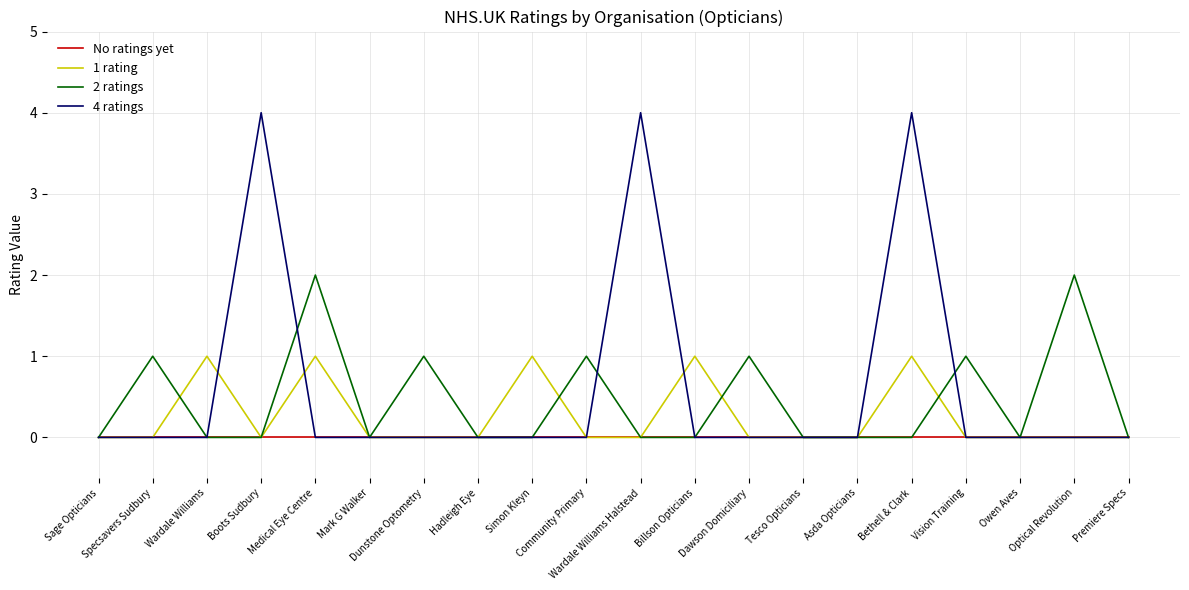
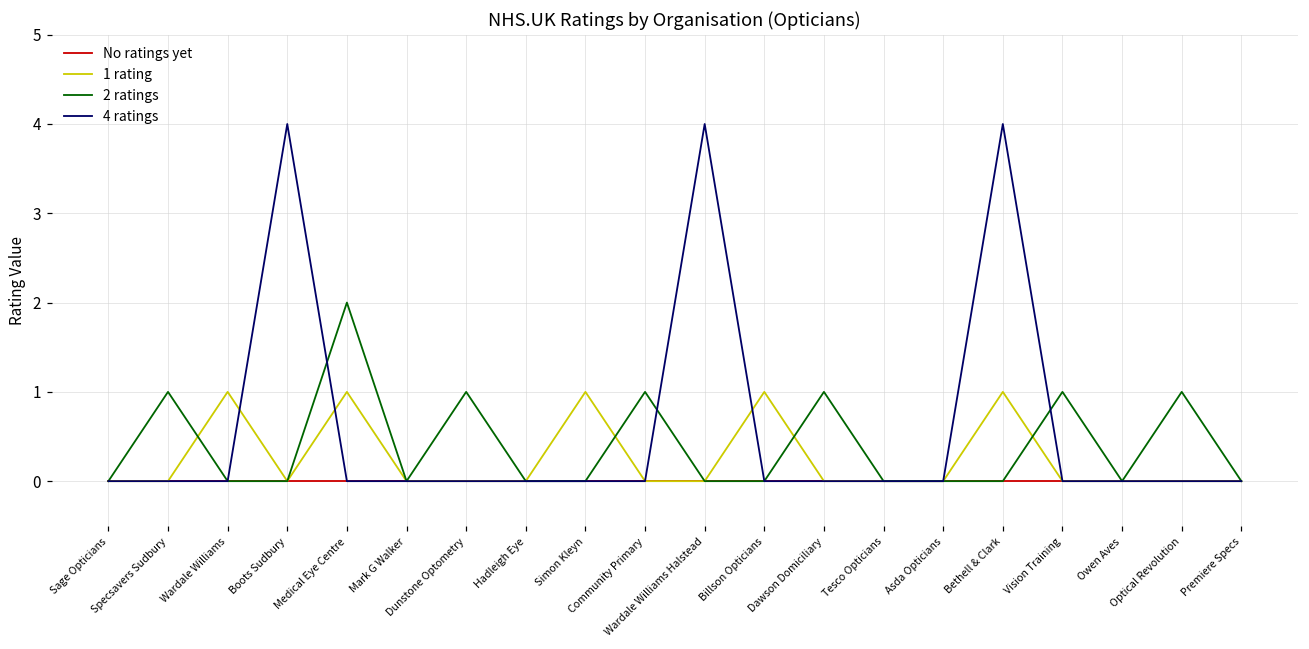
2 ratings, Optical Revolution: 2 -> 1
